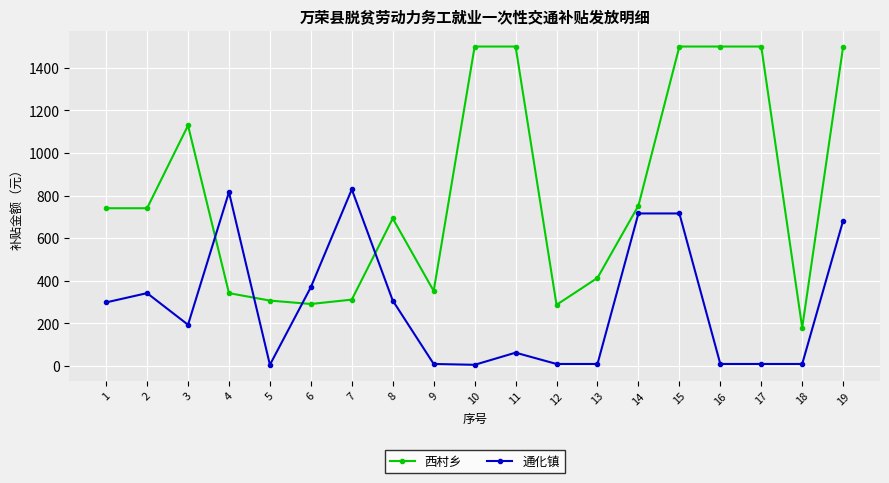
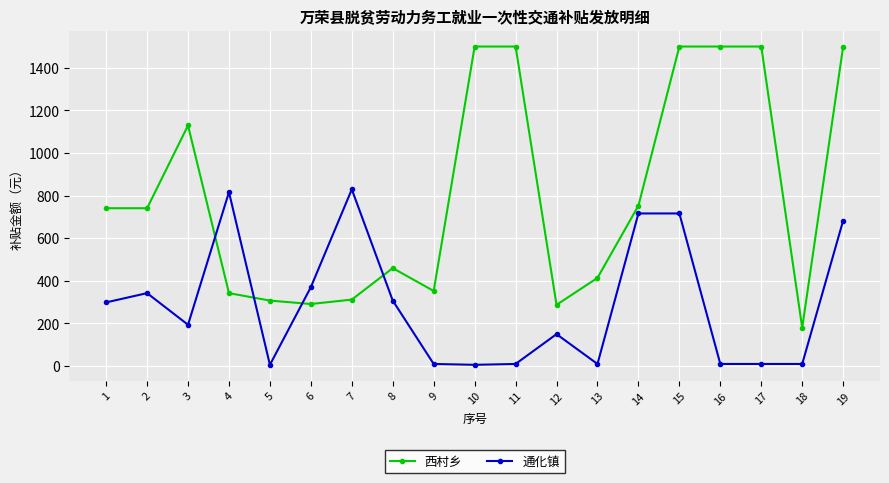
西村乡, 8: 690 -> 460
通化镇, 11: 60 -> 10
通化镇, 12: 10 -> 150
